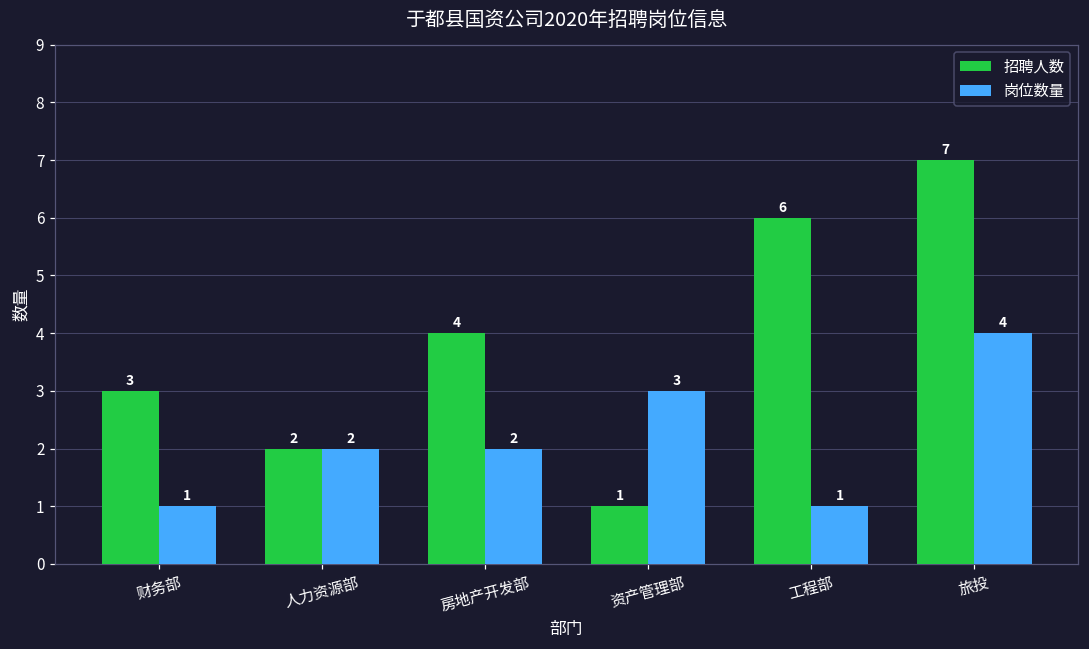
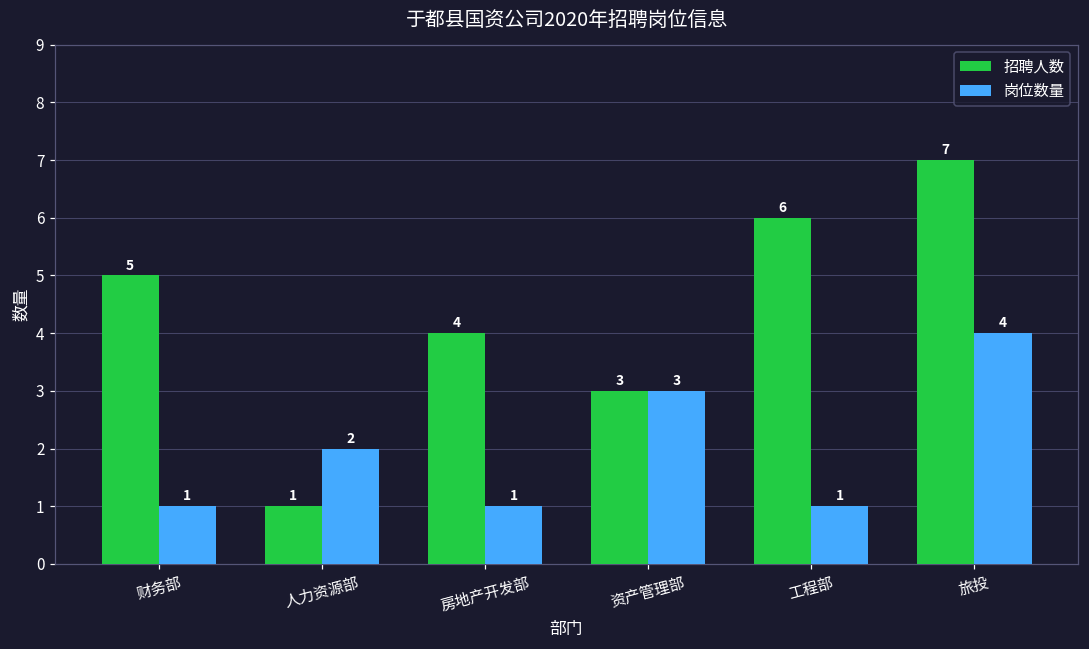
招聘人数, 财务部: 3 -> 5
招聘人数, 人力资源部: 2 -> 1
岗位数量, 房地产开发部: 2 -> 1
招聘人数, 资产管理部: 1 -> 3
